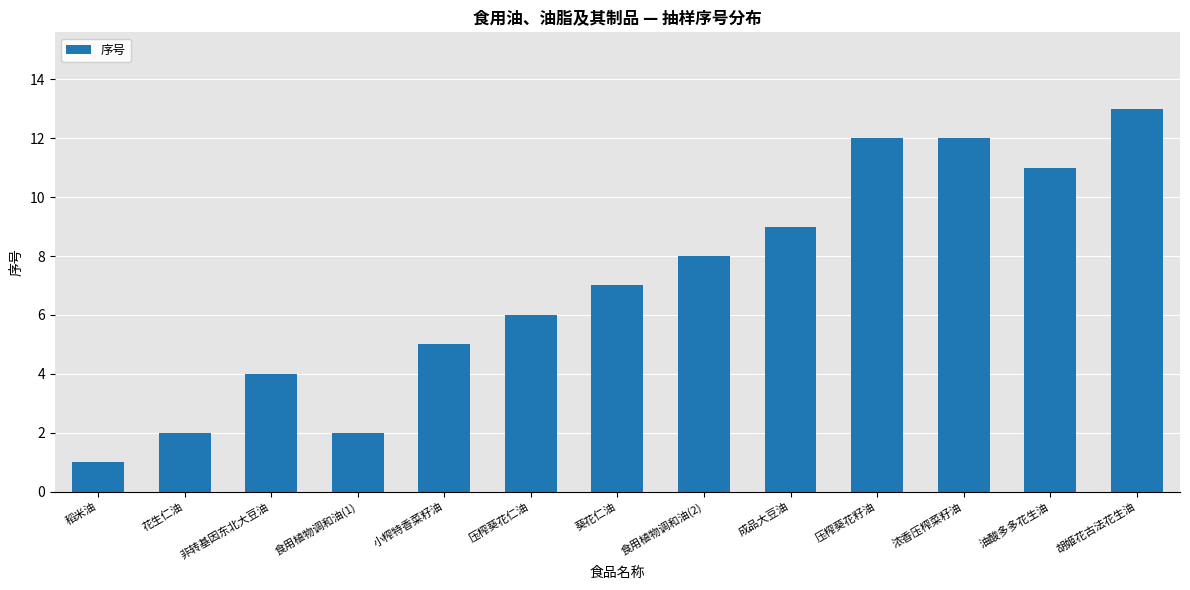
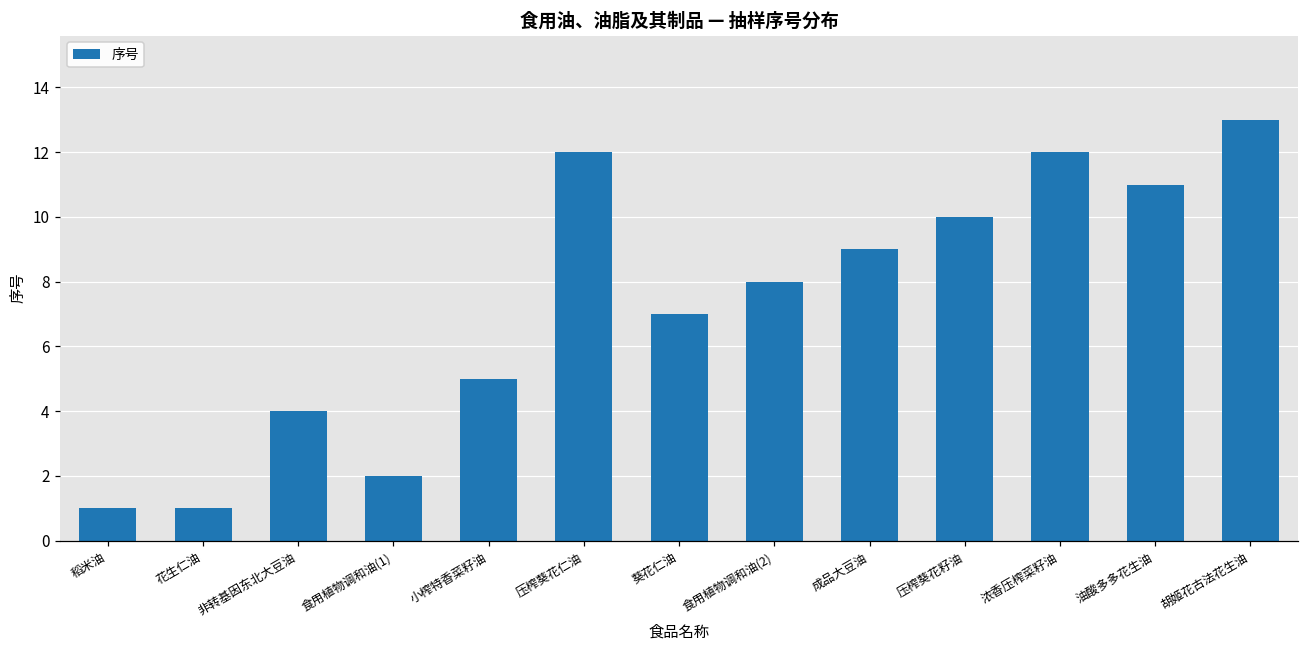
花生仁油: 2 -> 1
压榨葵花仁油: 6 -> 12
压榨葵花籽油: 12 -> 10
